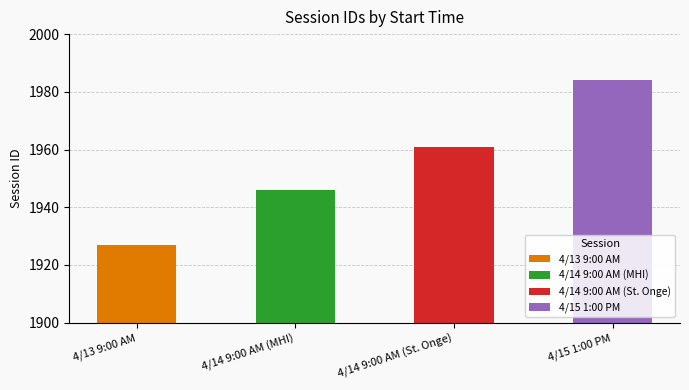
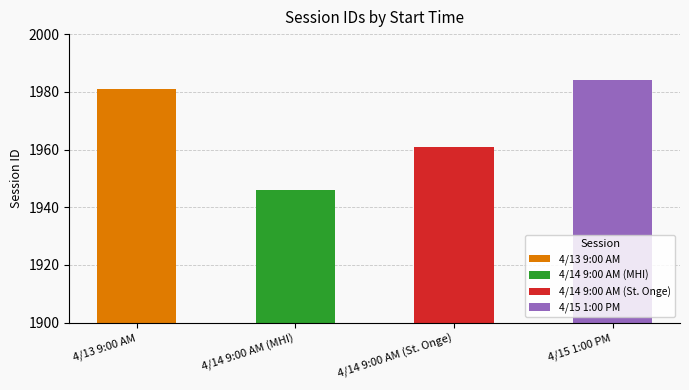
4/13 9:00 AM: 1927 -> 1981
